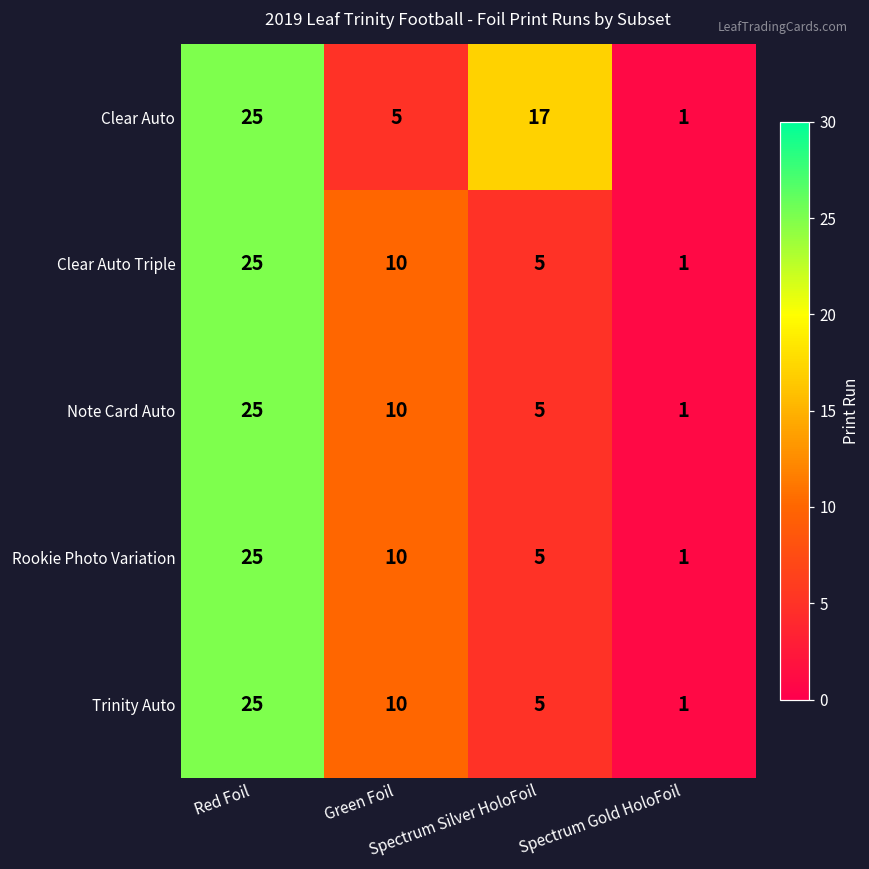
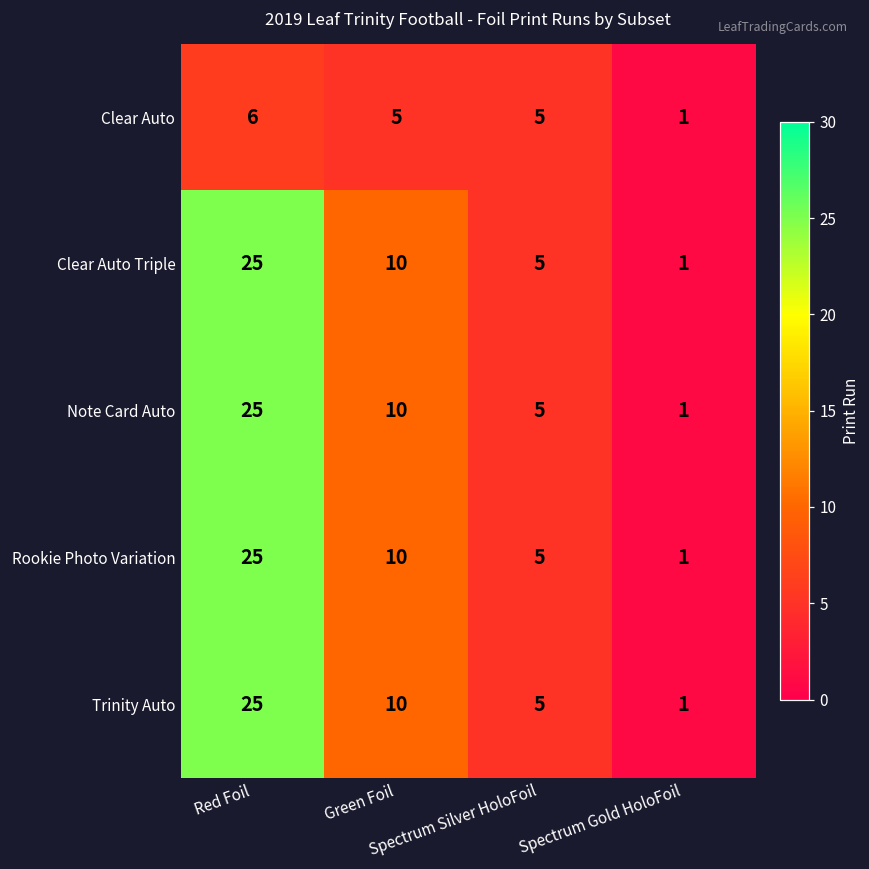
Clear Auto, Red Foil: 25 -> 6
Clear Auto, Spectrum Silver HoloFoil: 17 -> 5
